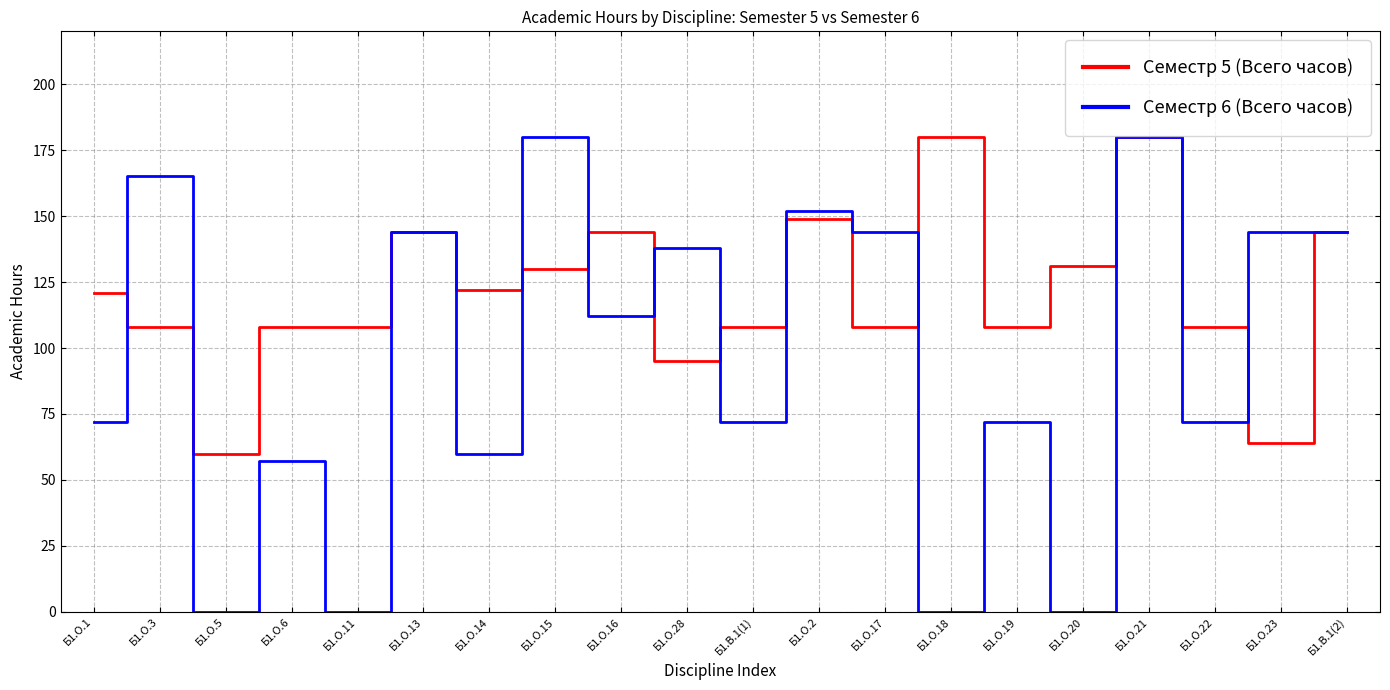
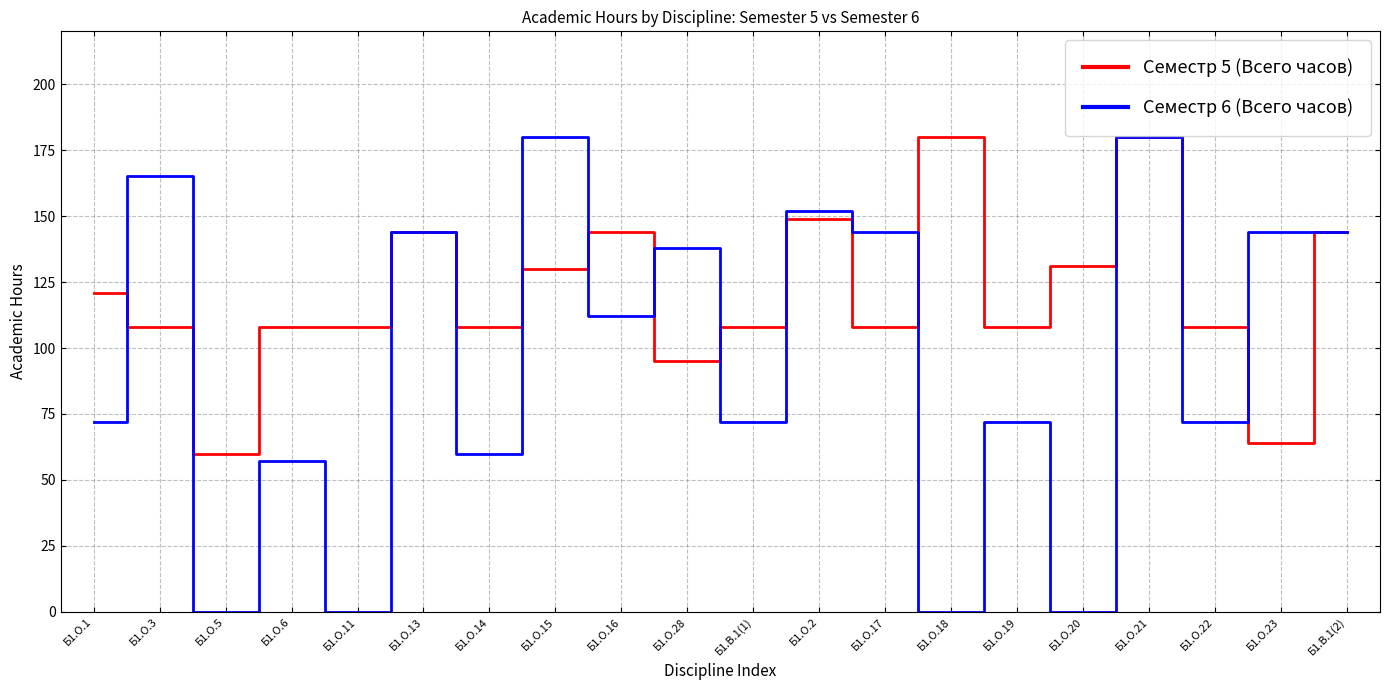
Семестр 5 (Всего часов), Б1.О.14: 122 -> 108
